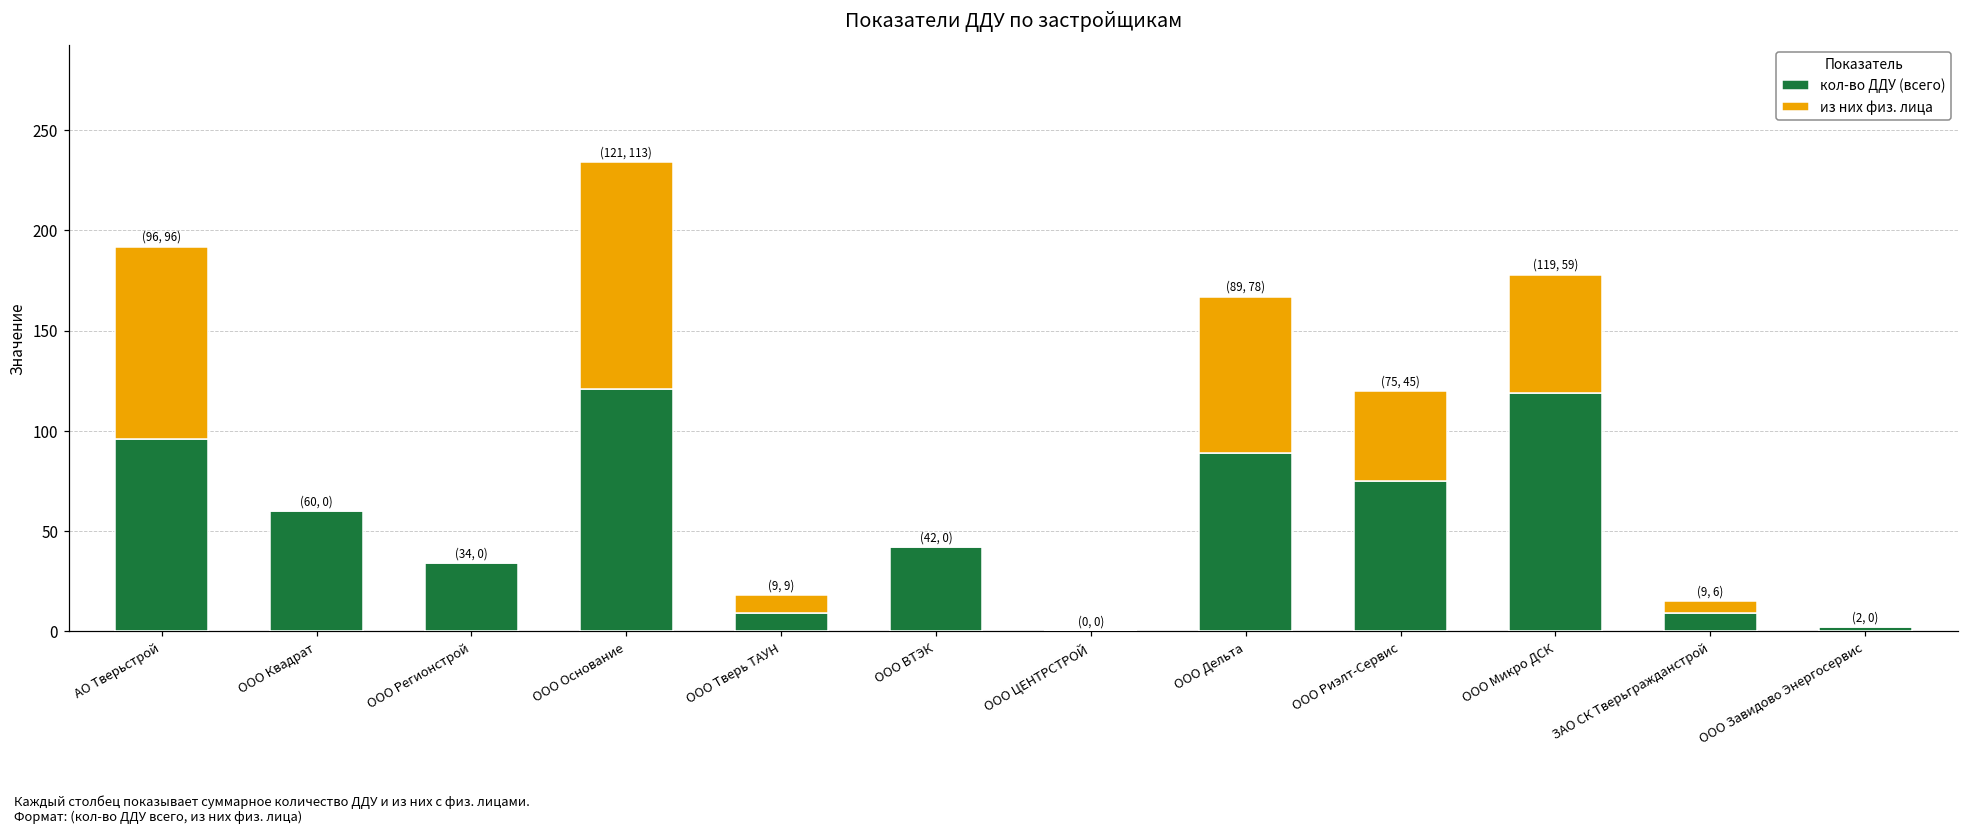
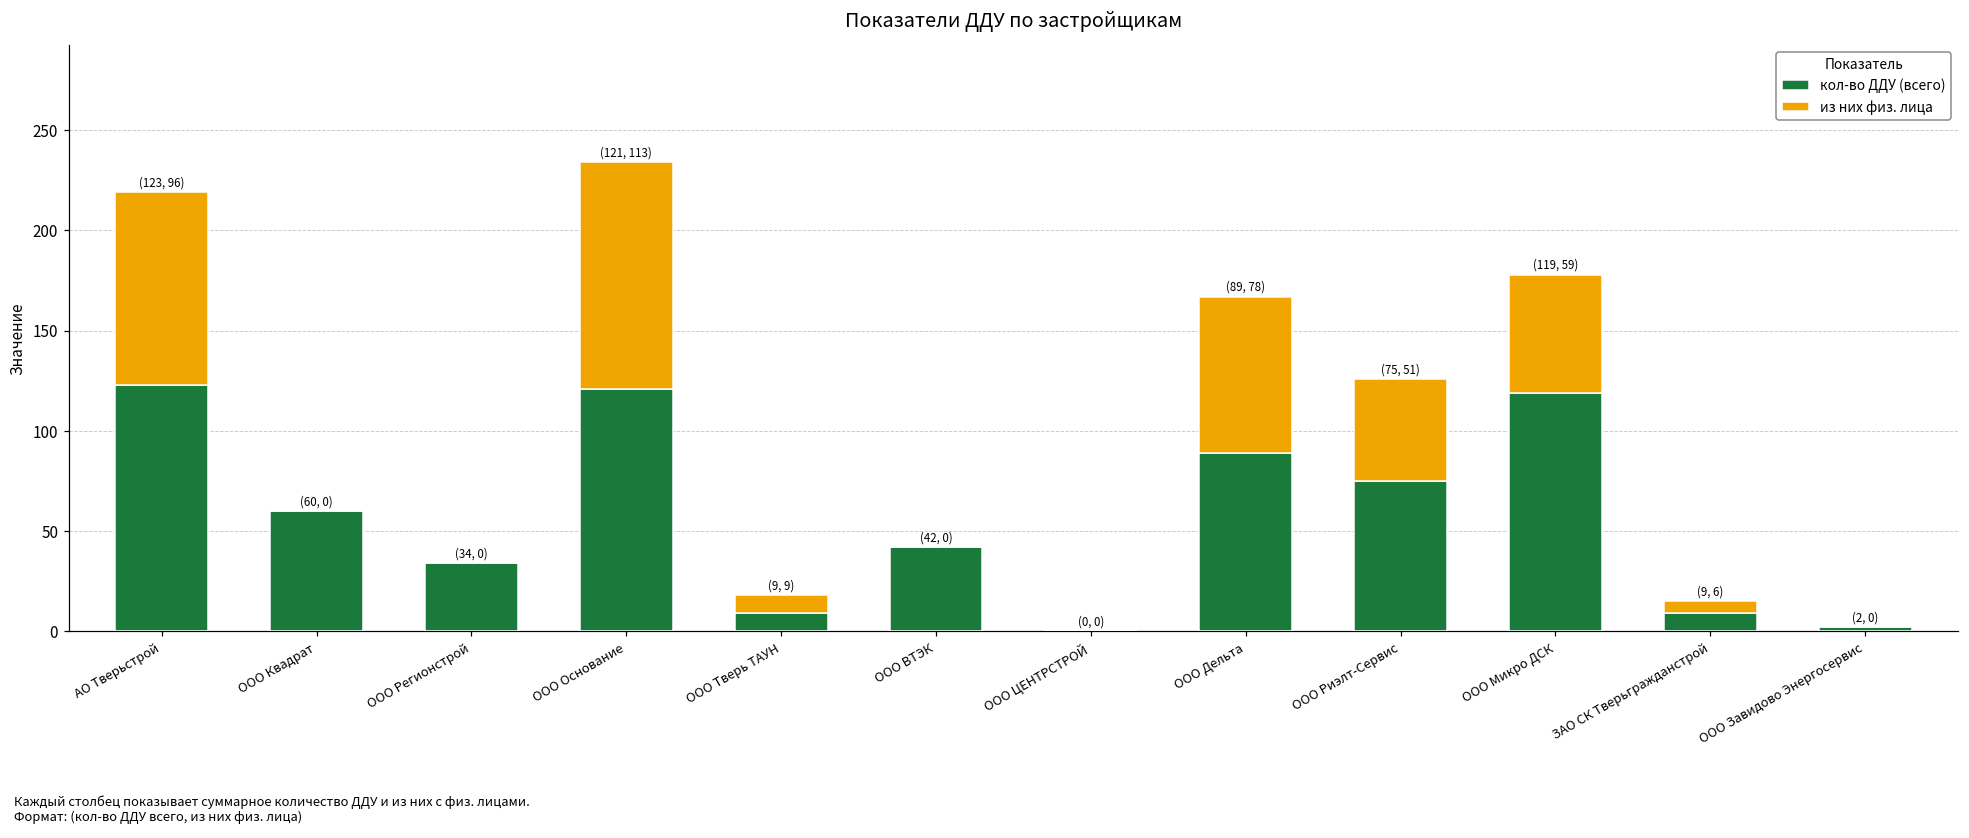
кол-во ДДУ (всего), АО Тверьстрой: (96, 96) -> (123, 96)
из них физ. лица, ООО Риэлт-Сервис: 45 -> 51
